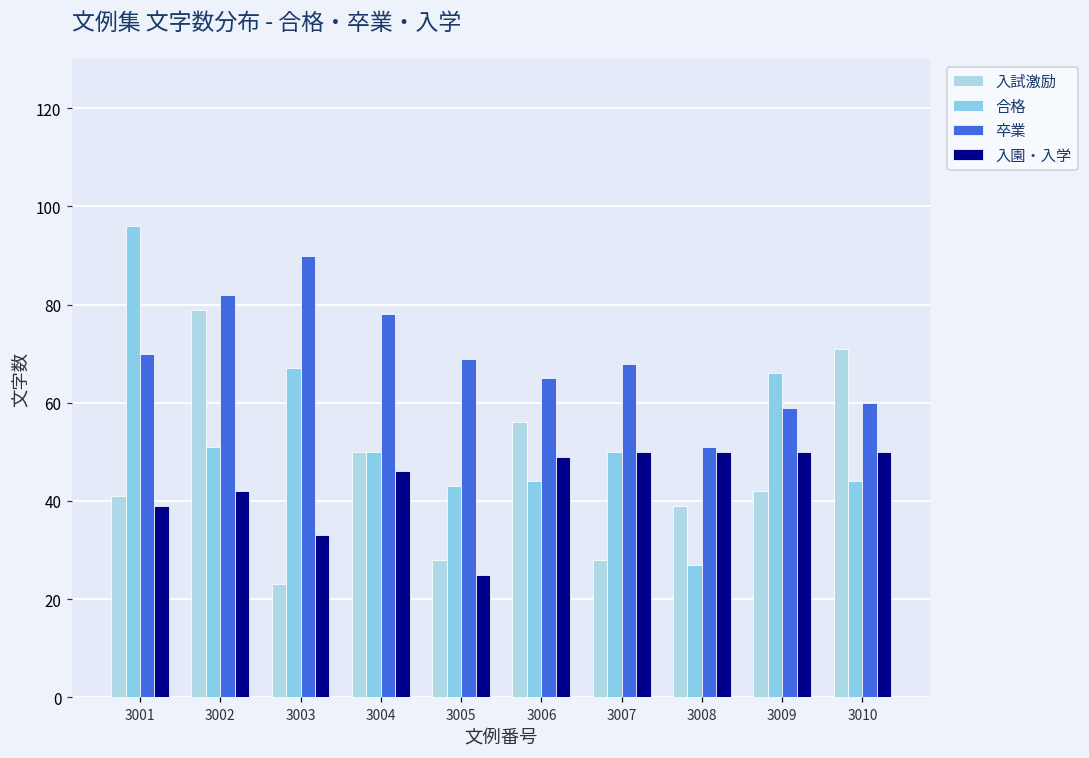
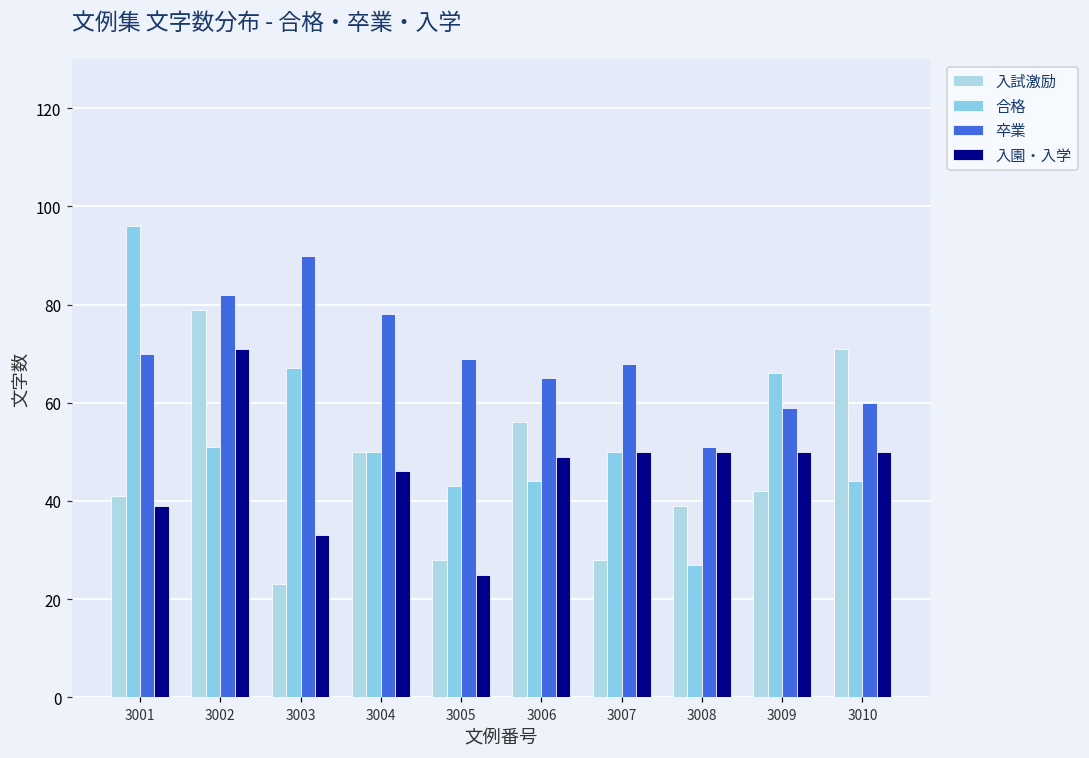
入園・入学, 3002: 42 -> 71
